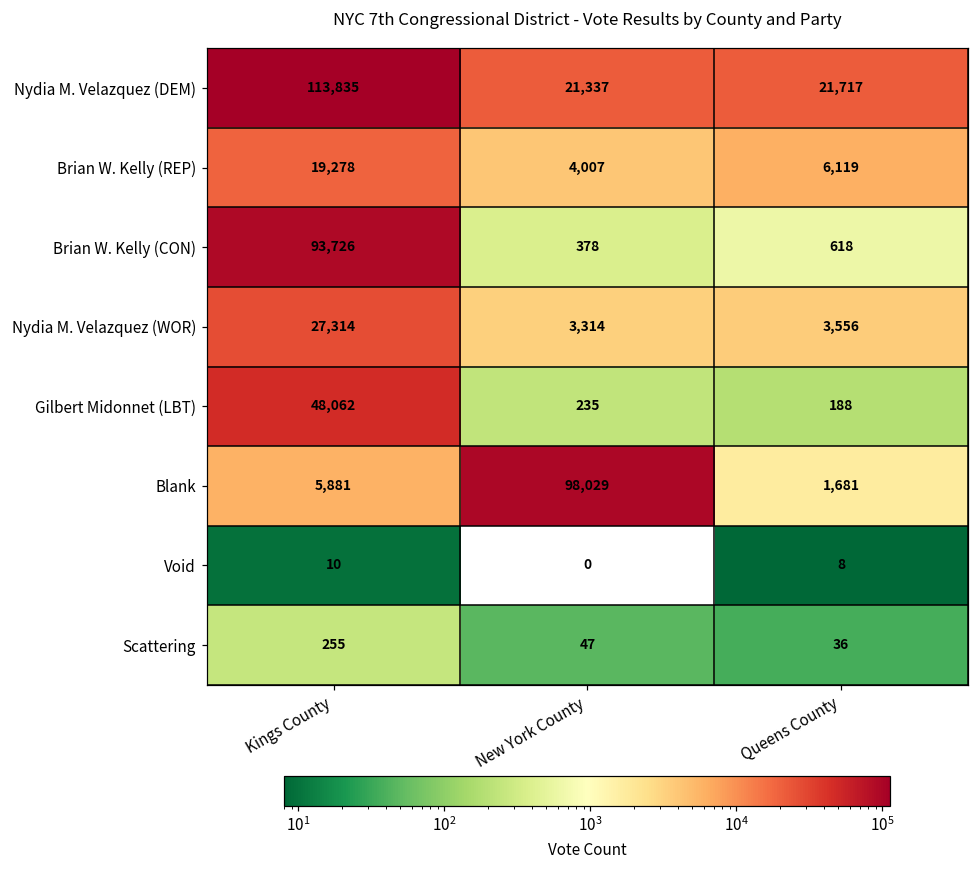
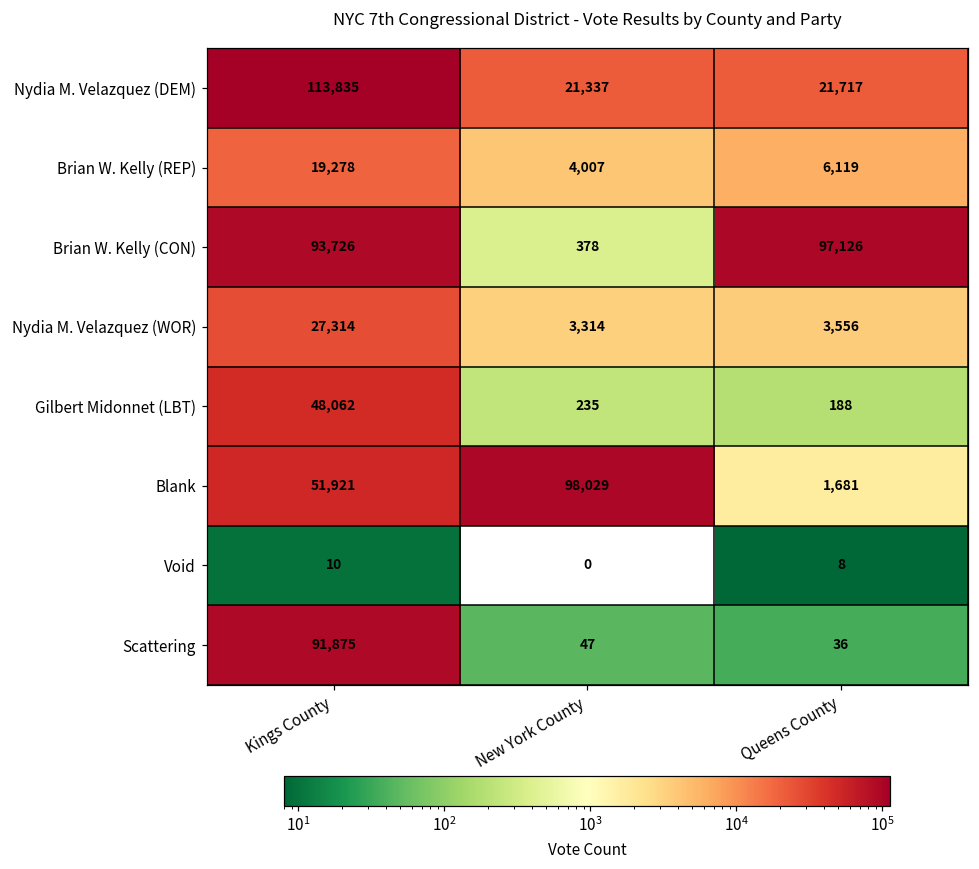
Brian W. Kelly (CON), Queens County: 618 -> 97,126
Blank, Kings County: 5,881 -> 51,921
Scattering, Kings County: 255 -> 91,875
